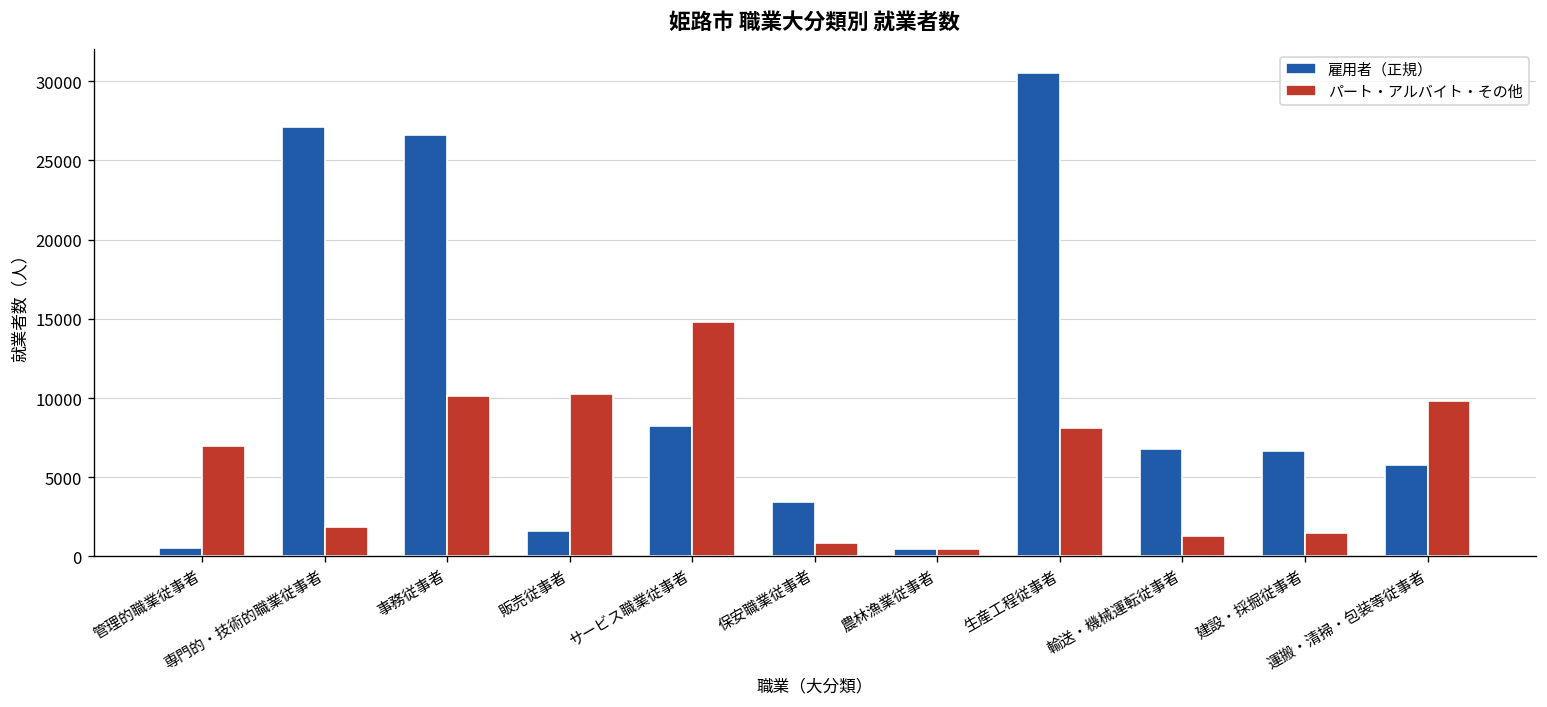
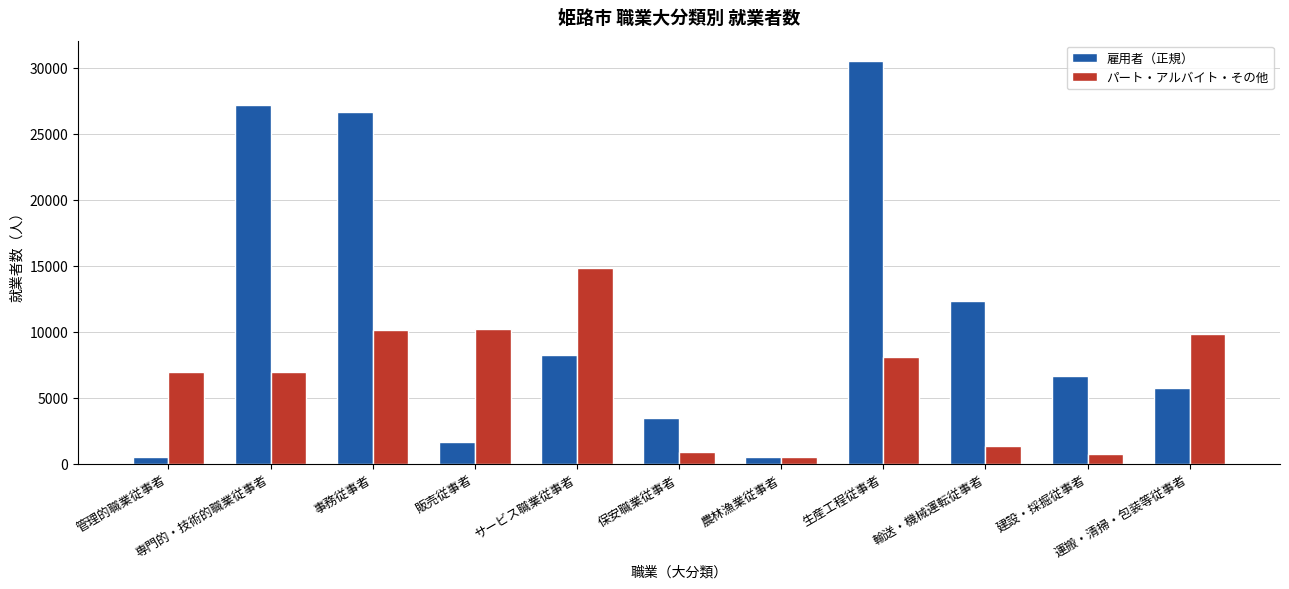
パート・アルバイト・その他, 専門的・技術的職業従事者: 1900 -> 6900
雇用者（正規）, 輸送・機械運転従事者: 6800 -> 12300
パート・アルバイト・その他, 建設・採掘従事者: 1500 -> 700
